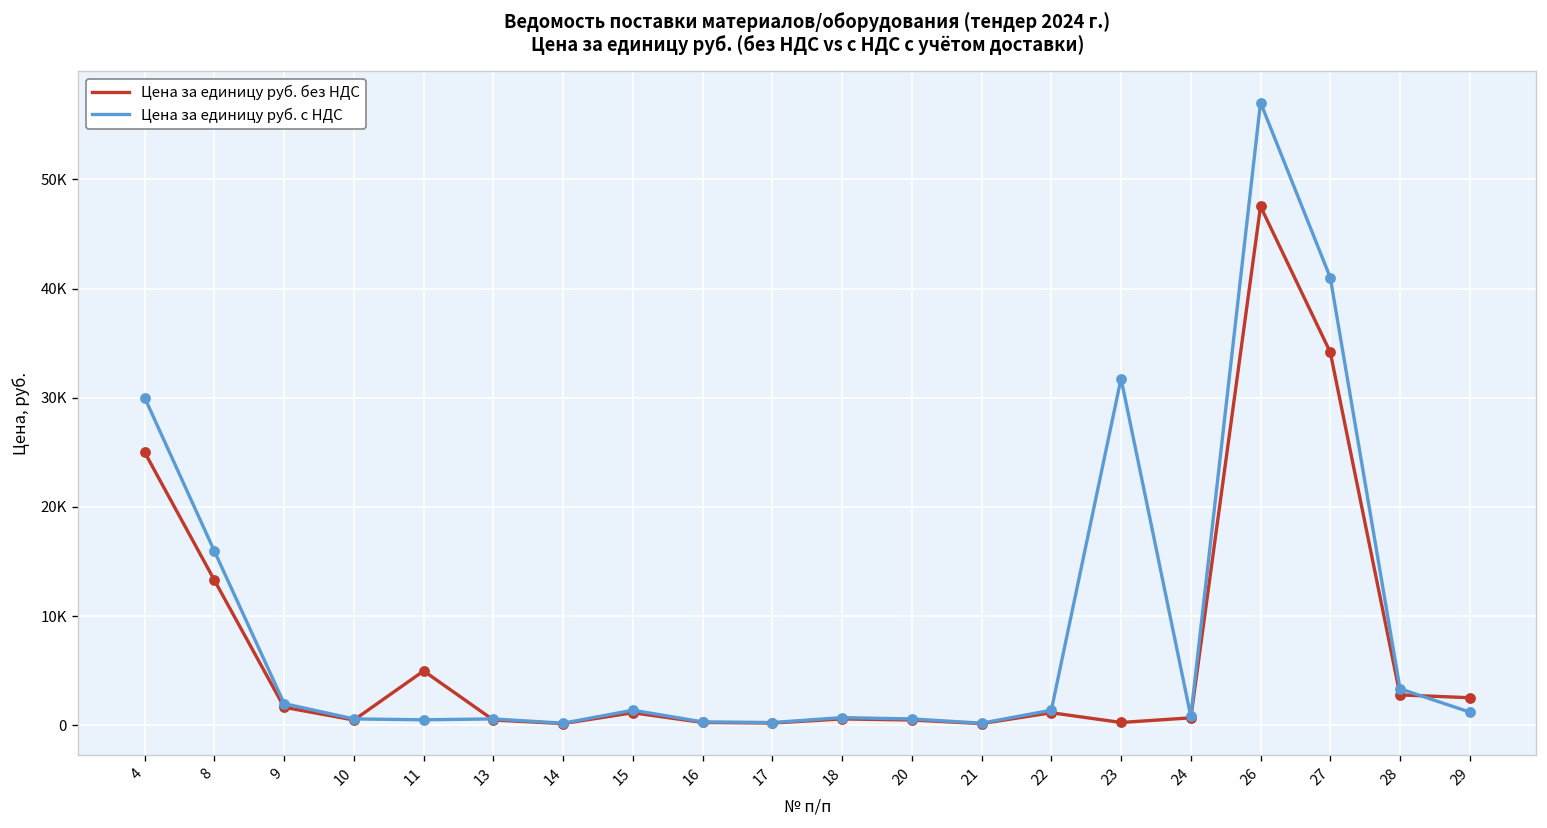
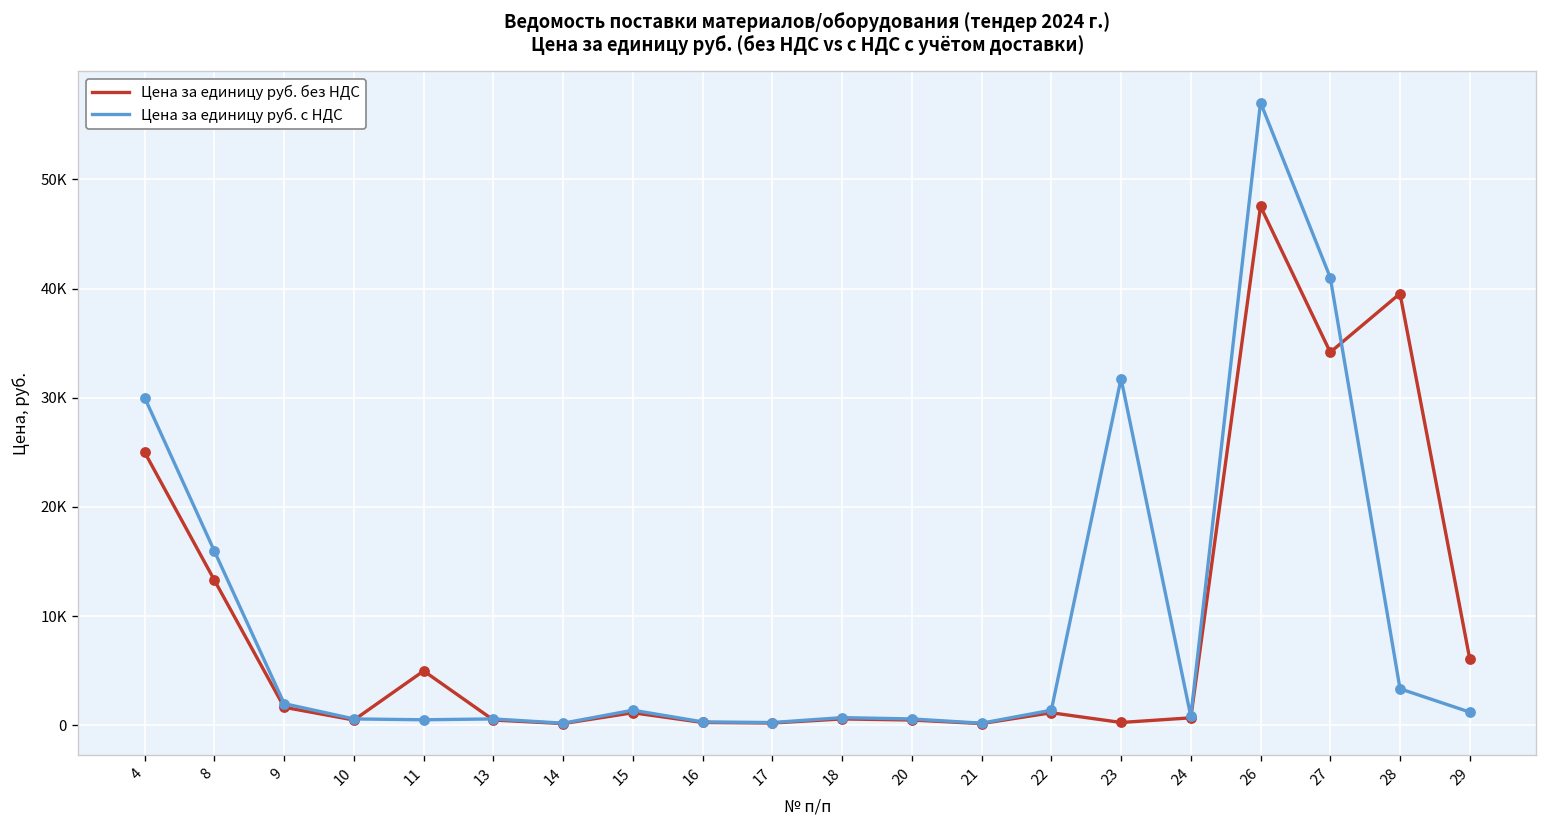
Цена за единицу руб. без НДС, 28: 3000 -> 40000
Цена за единицу руб. без НДС, 29: 3000 -> 6000
